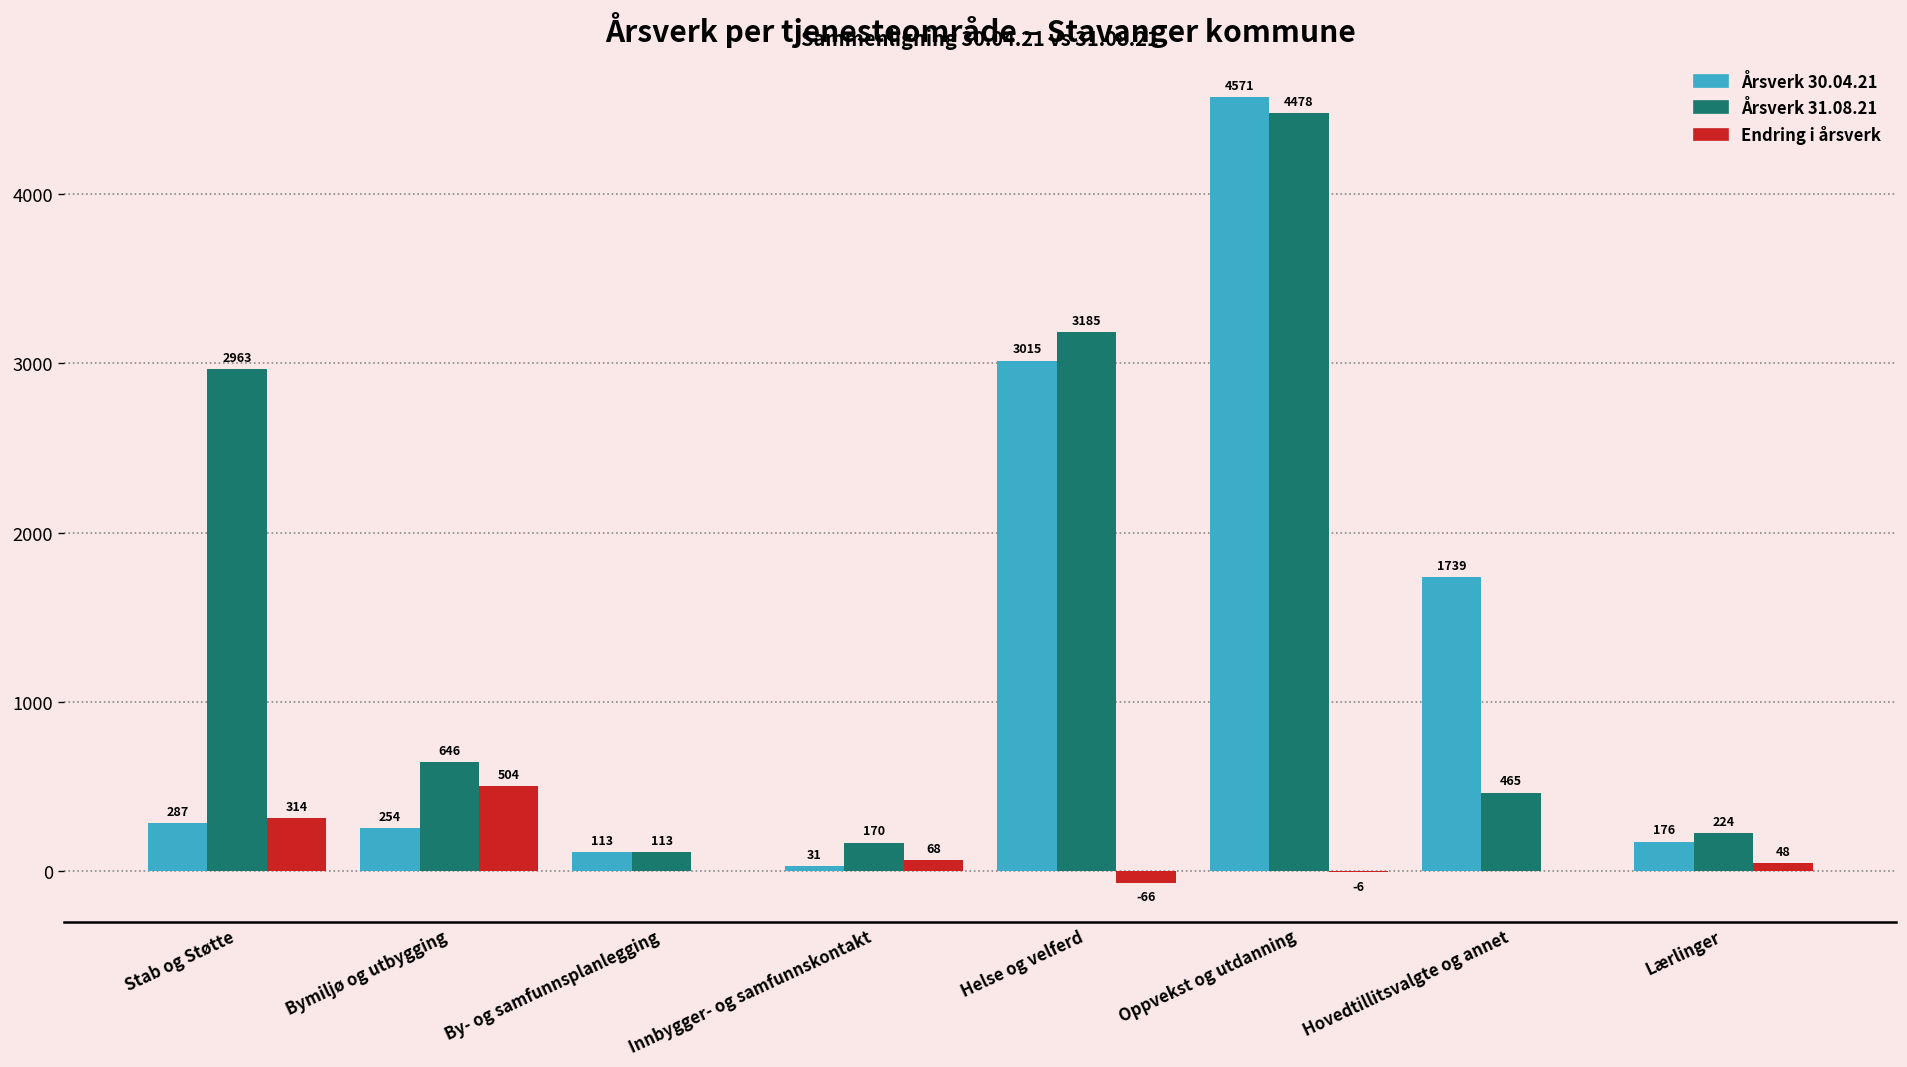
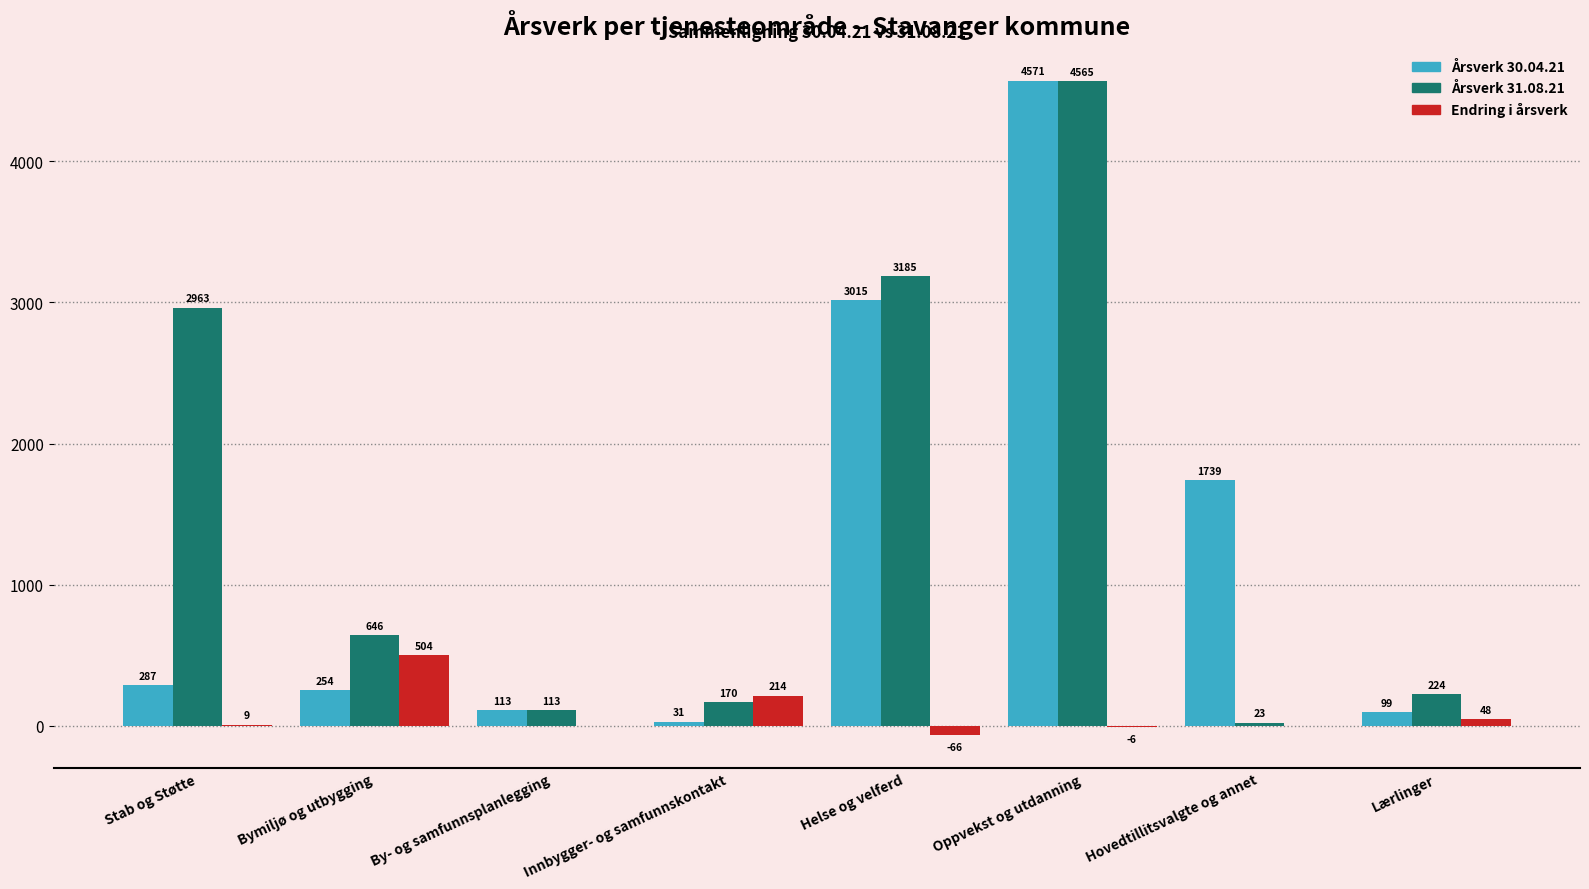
Endring i årsverk, Stab og Støtte: 314 -> 9
Endring i årsverk, Innbygger- og samfunnskontakt: 68 -> 214
Årsverk 31.08.21, Oppvekst og utdanning: 4478 -> 4565
Årsverk 31.08.21, Hovedtillitsvalgte og annet: 465 -> 23
Årsverk 30.04.21, Lærlinger: 176 -> 99
